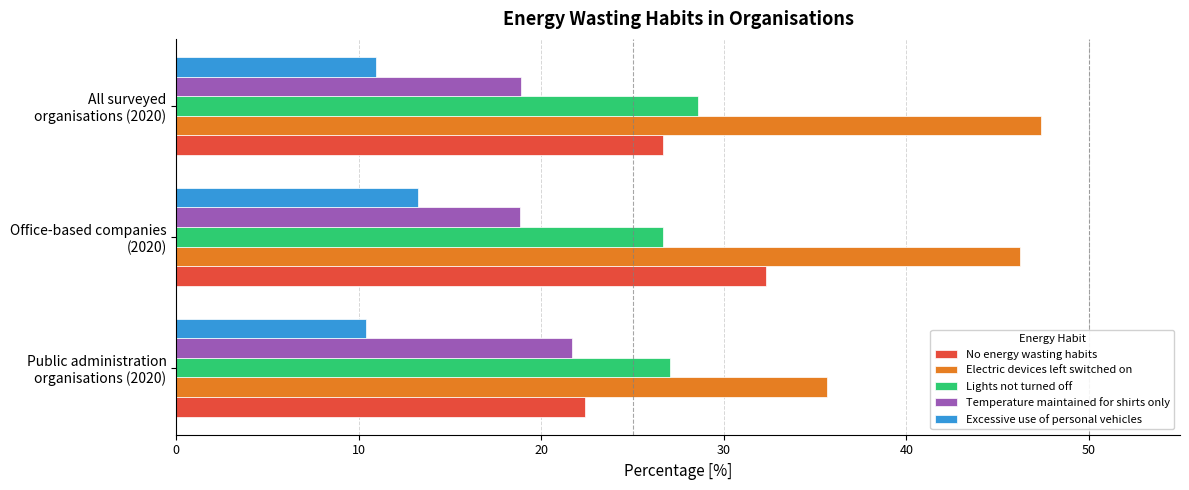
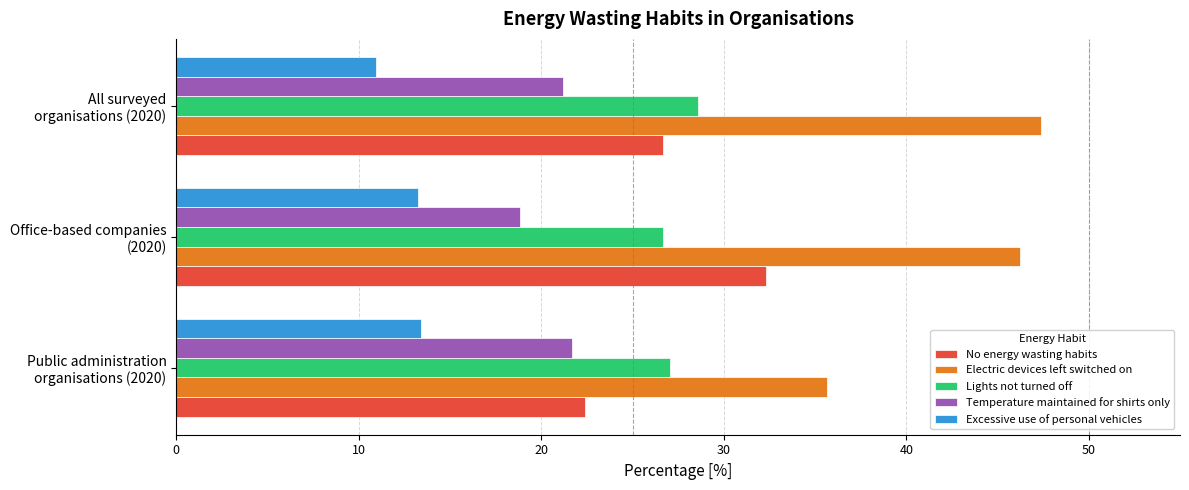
Temperature maintained for shirts only, All surveyed organisations (2020): 18.9 -> 21.2
Excessive use of personal vehicles, Public administration organisations (2020): 10.4 -> 13.4
